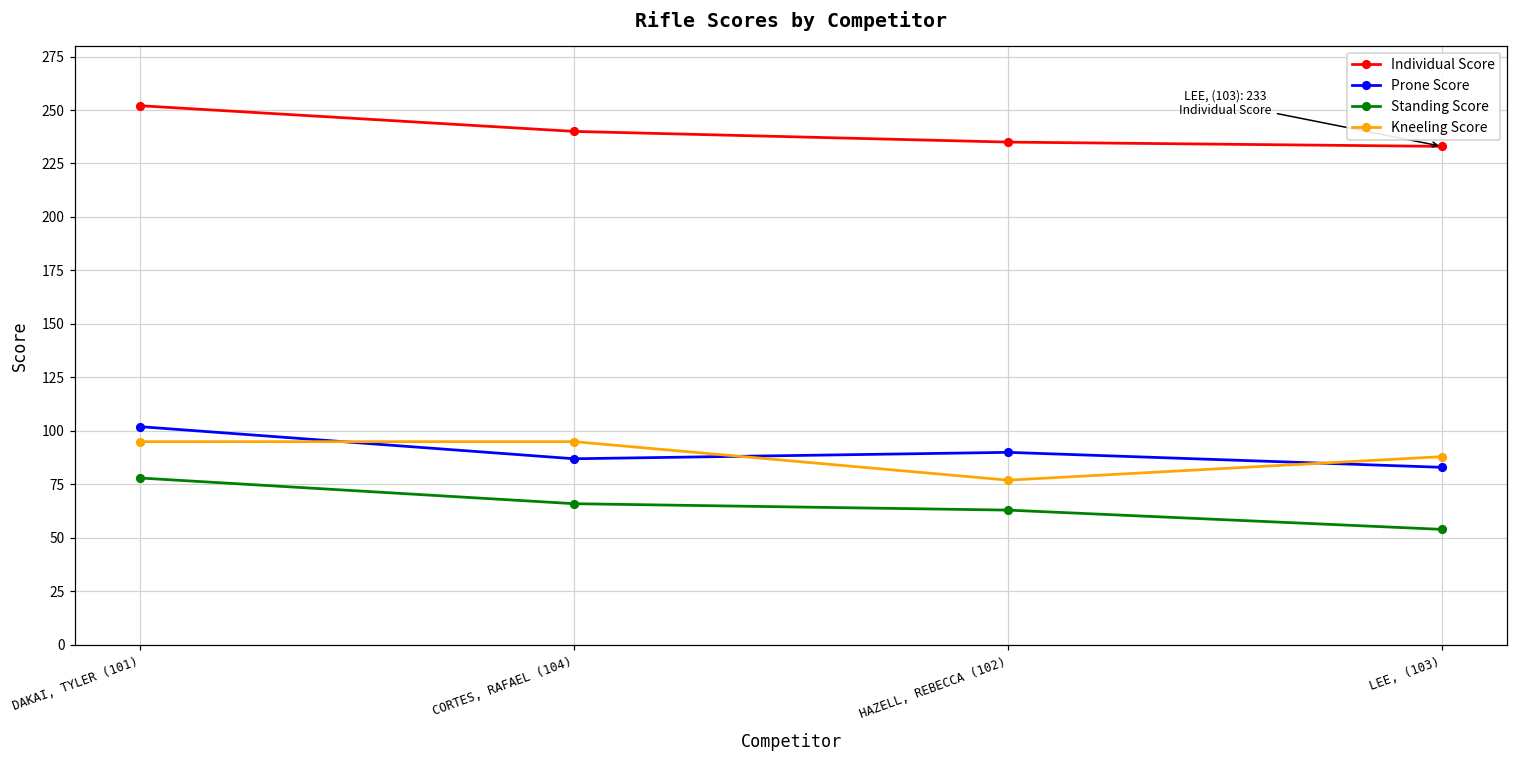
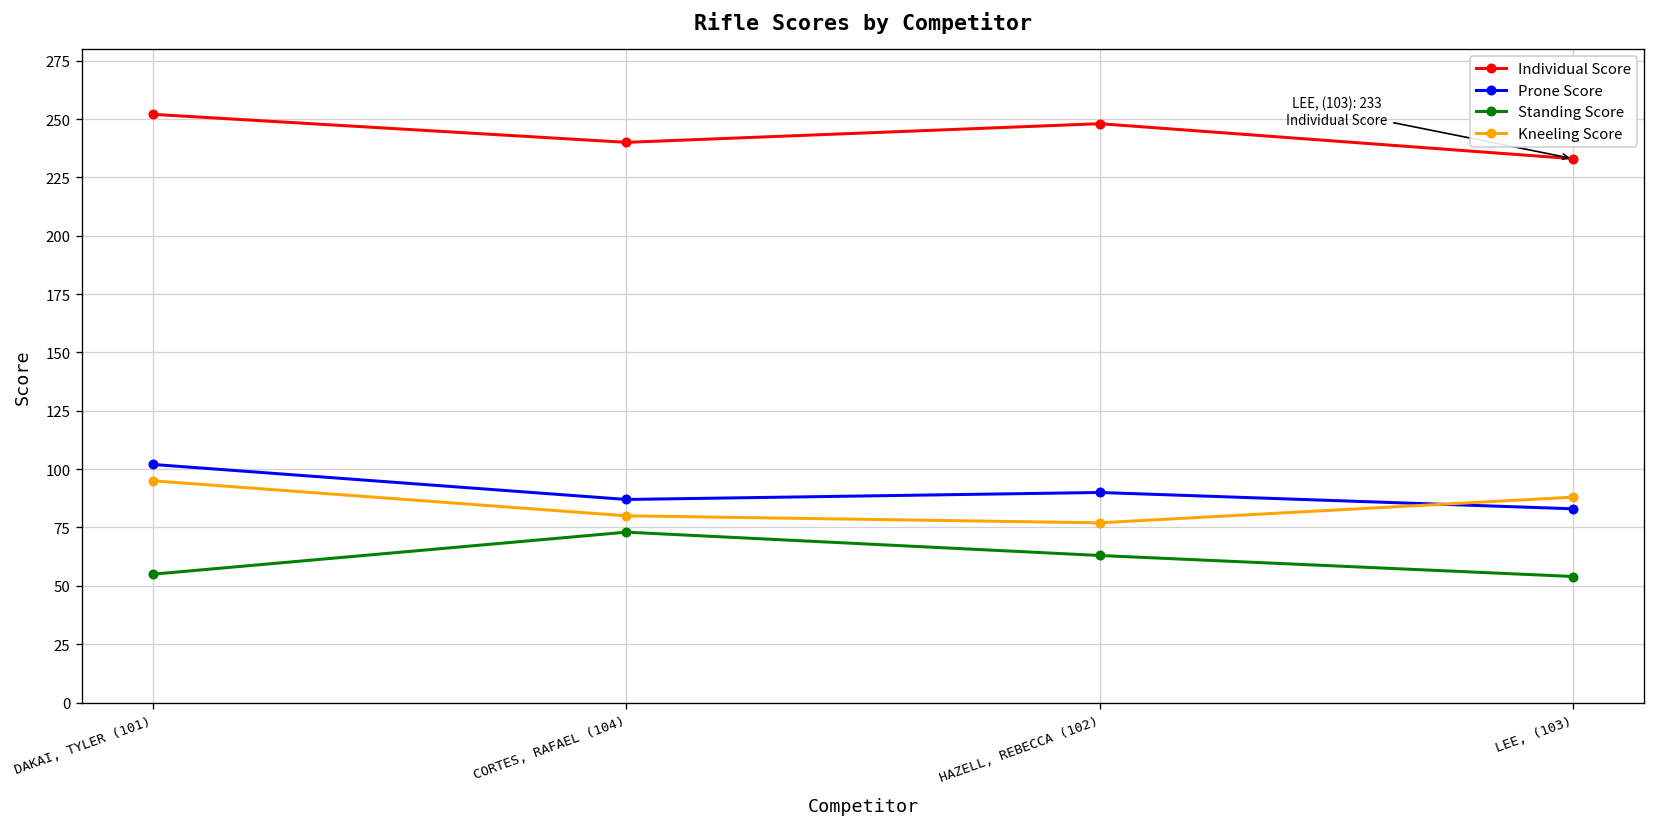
Standing Score, DAKAI, TYLER (101): 78 -> 55
Standing Score, CORTES, RAFAEL (104): 66 -> 73
Kneeling Score, CORTES, RAFAEL (104): 95 -> 80
Individual Score, HAZELL, REBECCA (102): 235 -> 248
